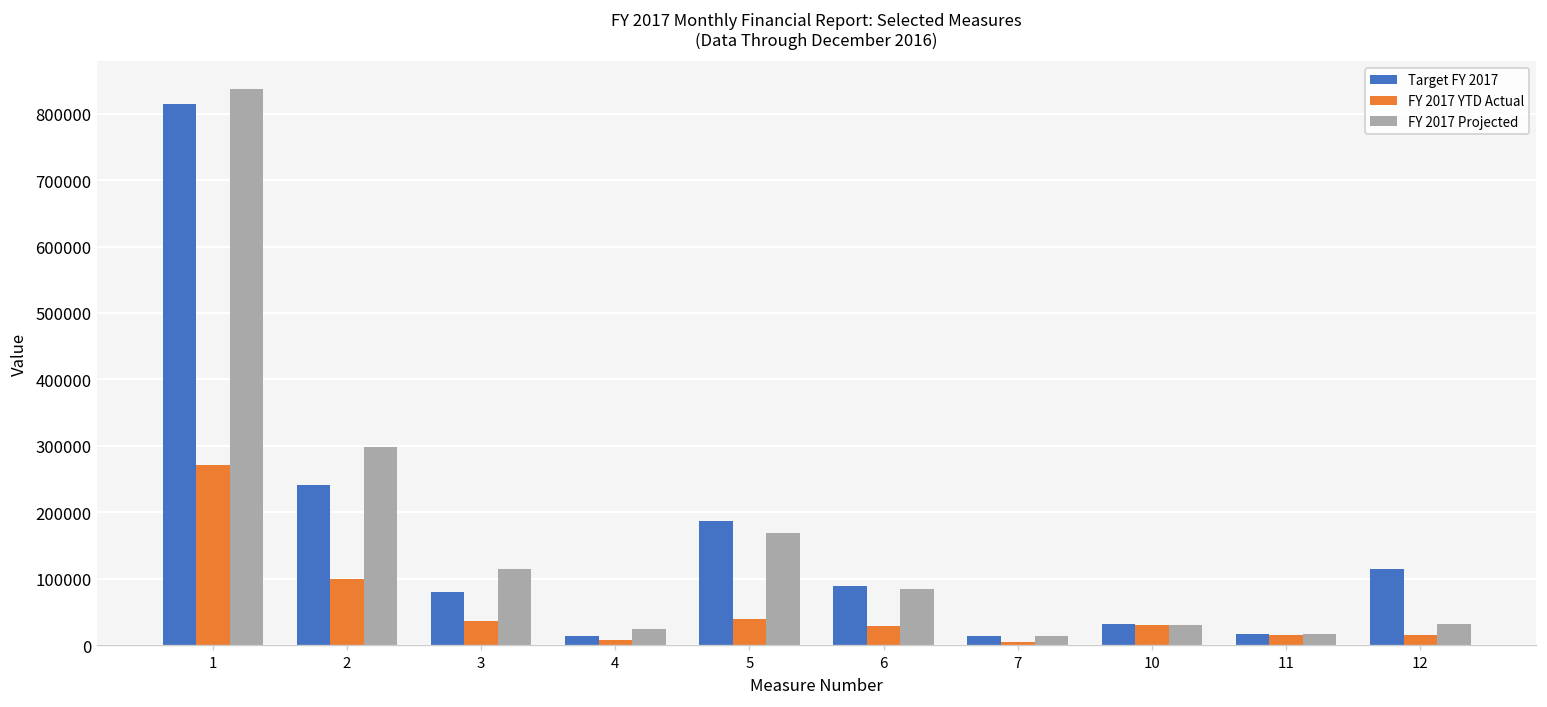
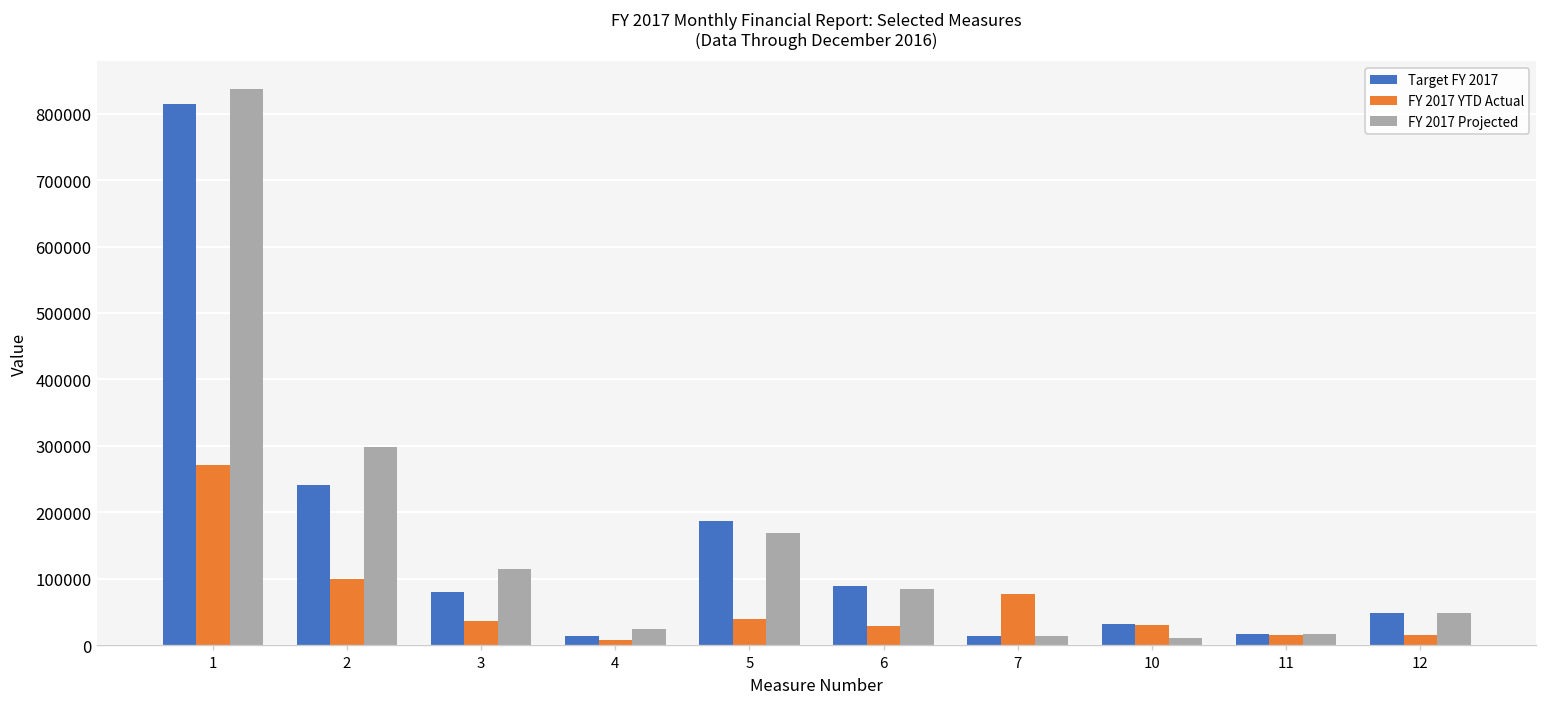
FY 2017 YTD Actual, 7: 0 -> 80000
FY 2017 Projected, 10: 30000 -> 10000
Target FY 2017, 12: 120000 -> 50000
FY 2017 Projected, 12: 30000 -> 50000
